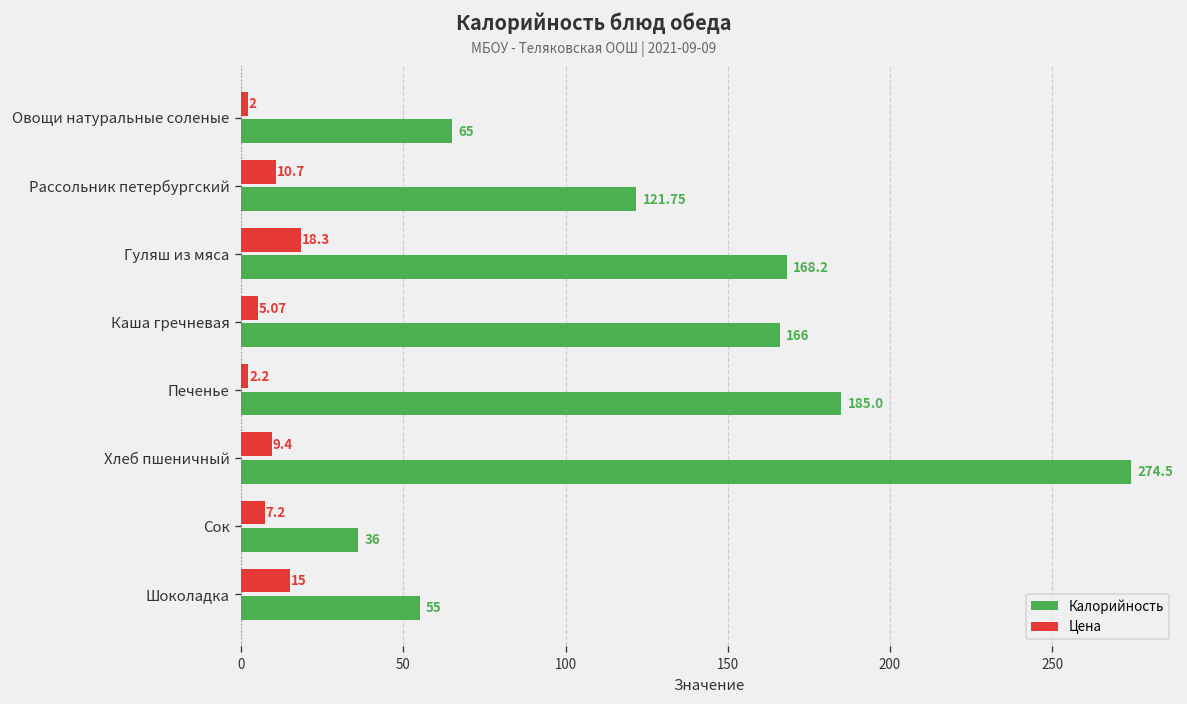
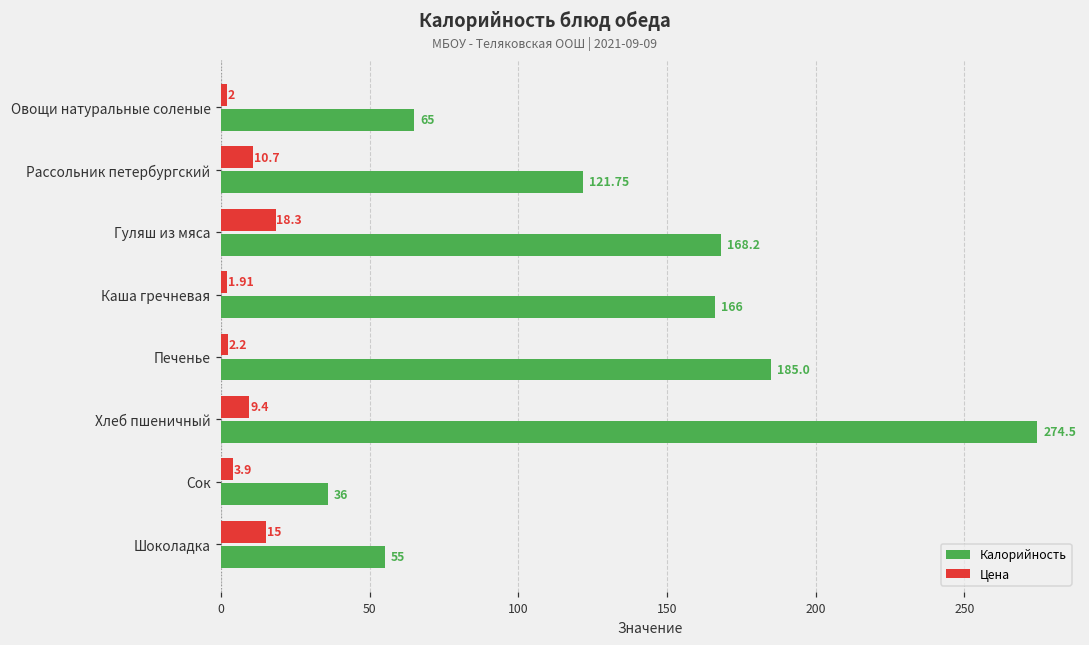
Цена, Каша гречневая: 5.07 -> 1.91
Цена, Сок: 7.2 -> 3.9
